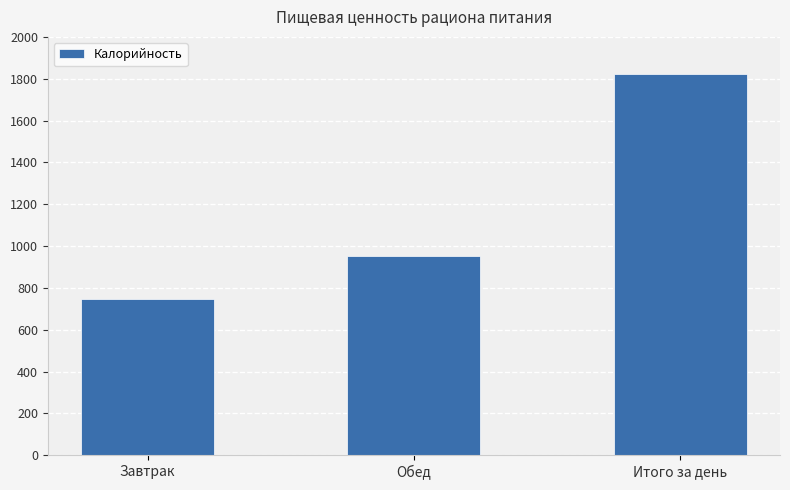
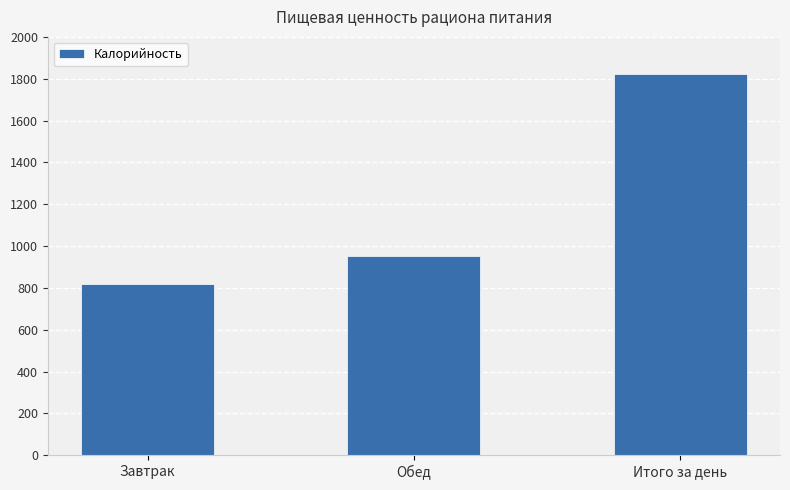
Завтрак: 750 -> 820
